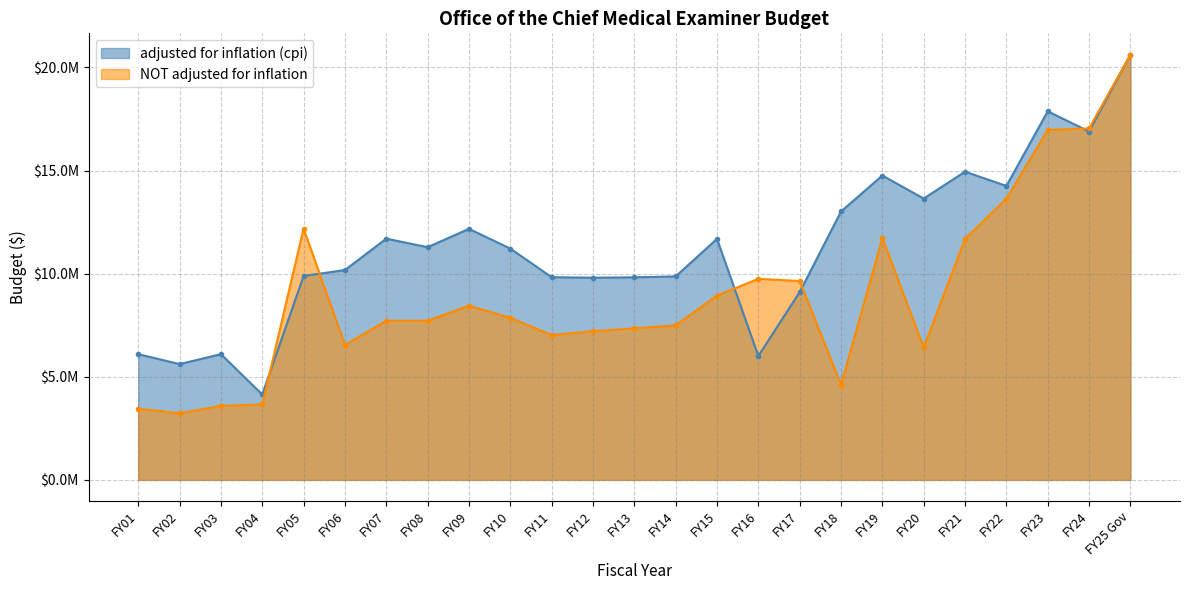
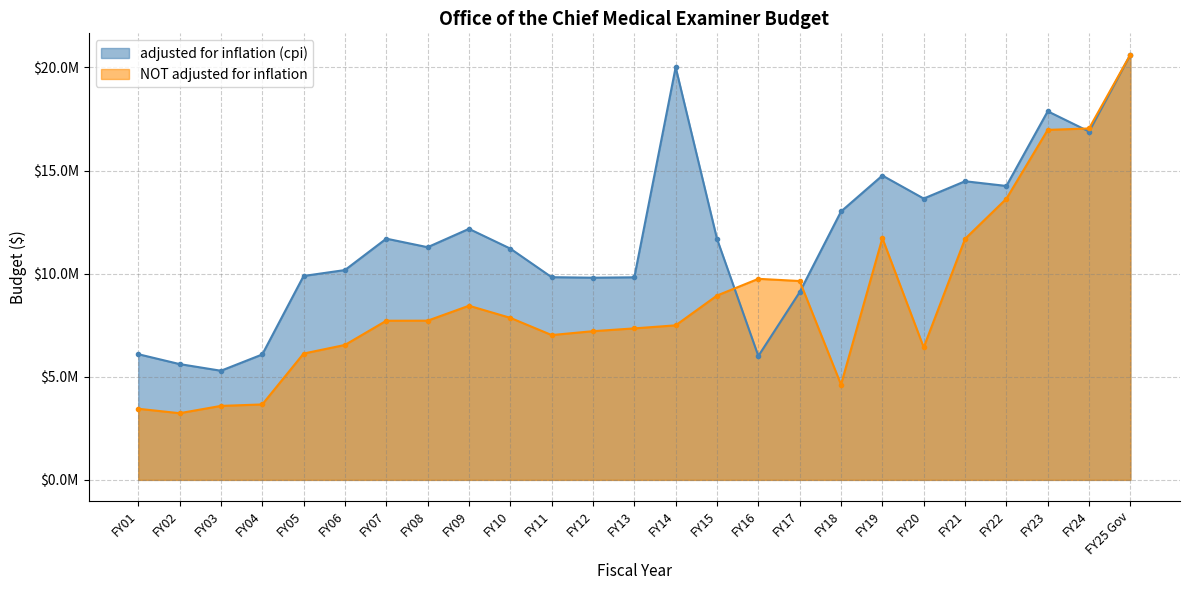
adjusted for inflation (cpi), FY03: $6100000 -> $5300000
adjusted for inflation (cpi), FY04: $4100000 -> $6100000
NOT adjusted for inflation, FY05: $12200000 -> $6100000
adjusted for inflation (cpi), FY14: $9900000 -> $20000000
adjusted for inflation (cpi), FY21: $14900000 -> $14500000
